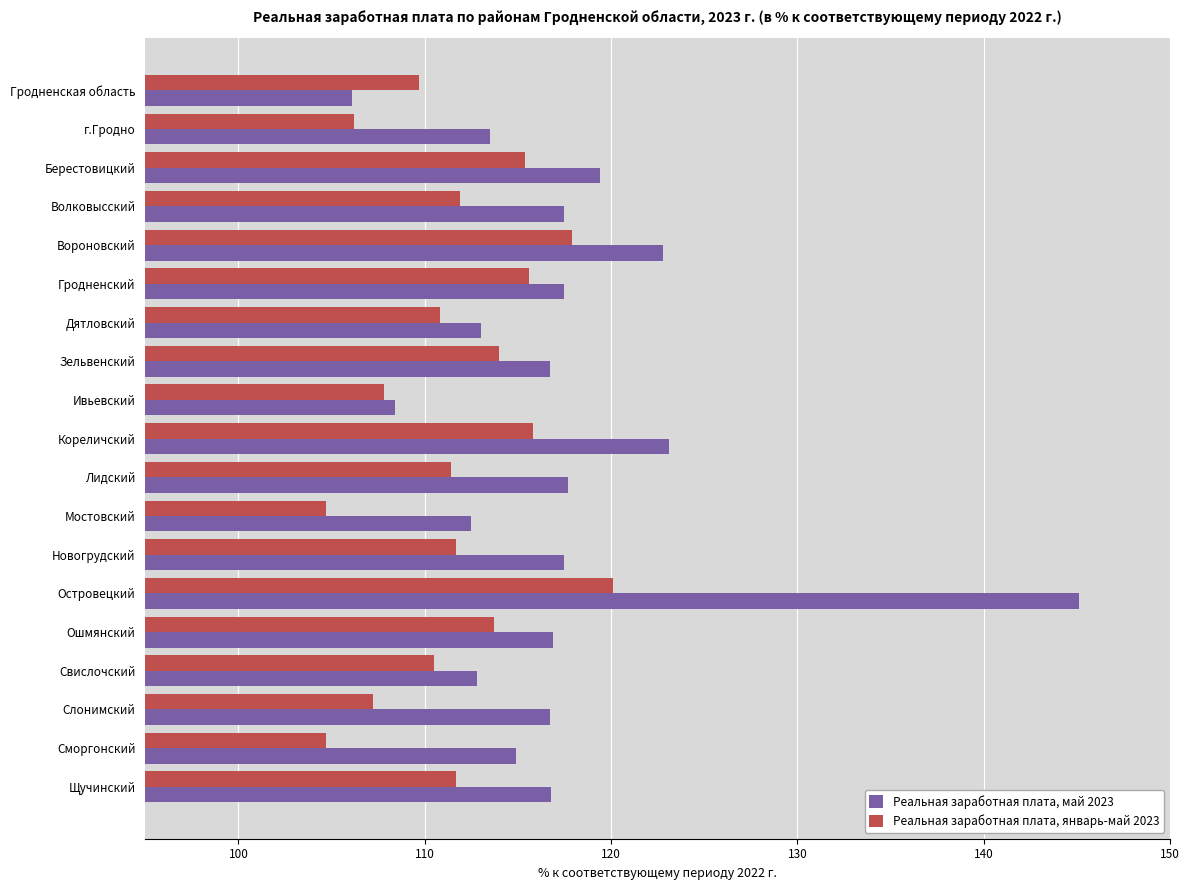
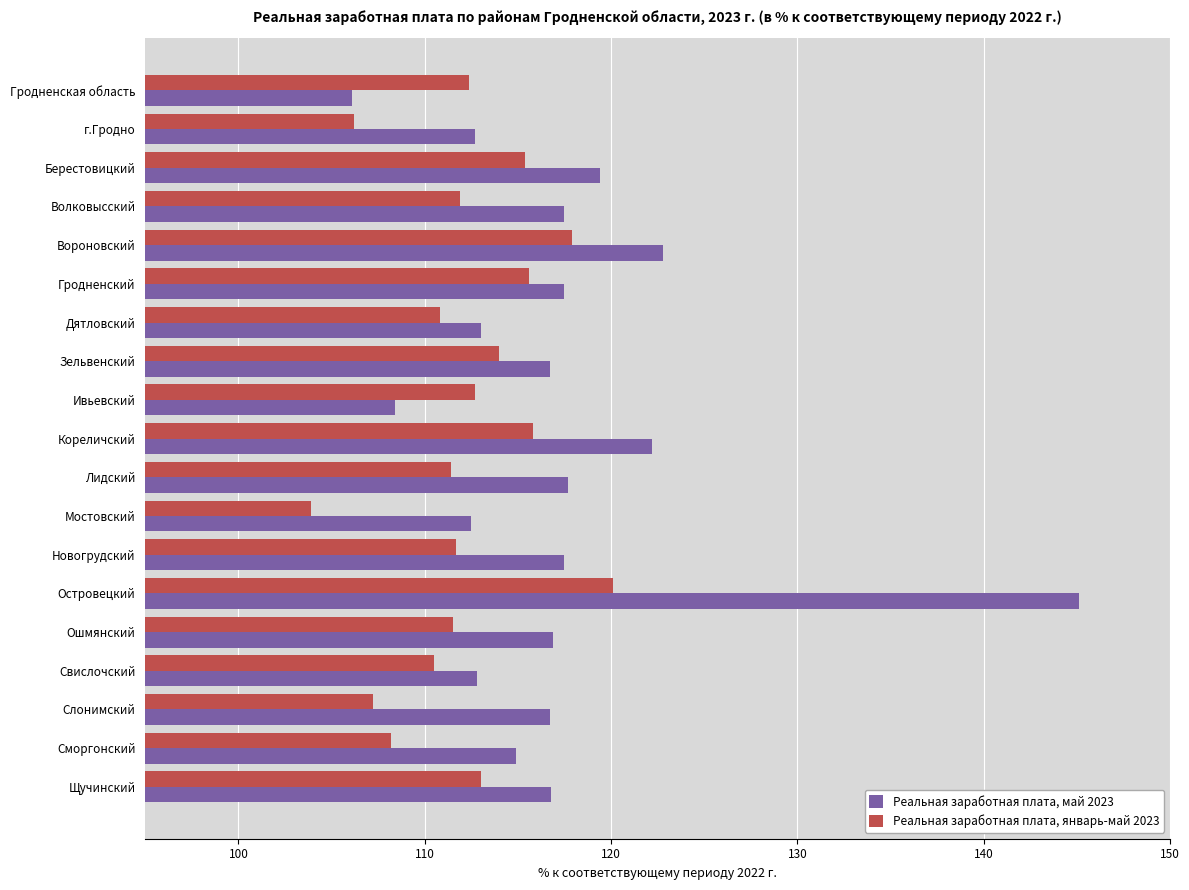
Реальная заработная плата, январь-май 2023, Гродненская область: 109.7 -> 112.4
Реальная заработная плата, май 2023, г.Гродно: 113.5 -> 112.7
Реальная заработная плата, январь-май 2023, Ивьевский: 107.8 -> 112.7
Реальная заработная плата, май 2023, Кореличский: 123.1 -> 122.2
Реальная заработная плата, январь-май 2023, Мостовский: 104.7 -> 103.9
Реальная заработная плата, январь-май 2023, Ошмянский: 113.7 -> 111.5
Реальная заработная плата, январь-май 2023, Сморгонский: 104.7 -> 108.2
Реальная заработная плата, январь-май 2023, Щучинский: 111.7 -> 113.0
